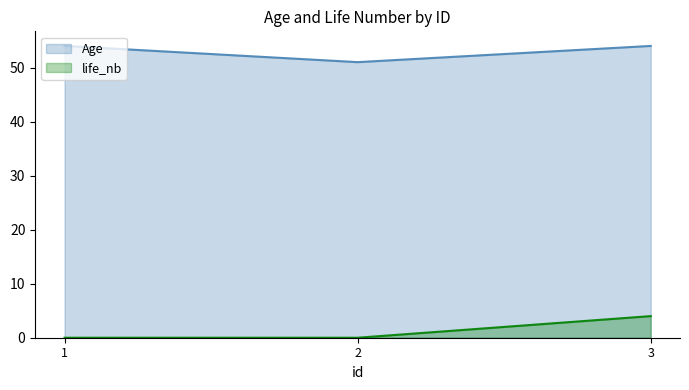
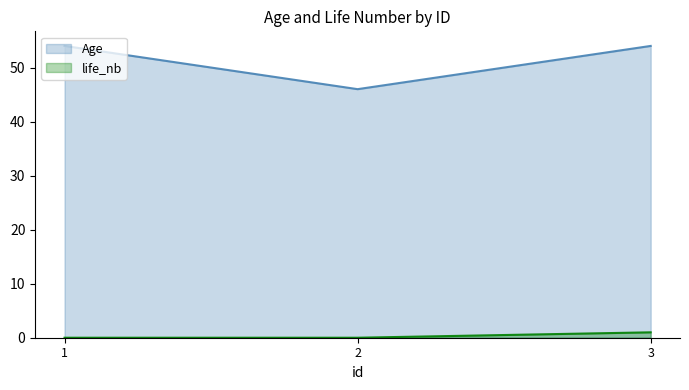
Age, 2: 51 -> 46
life_nb, 3: 4 -> 1
